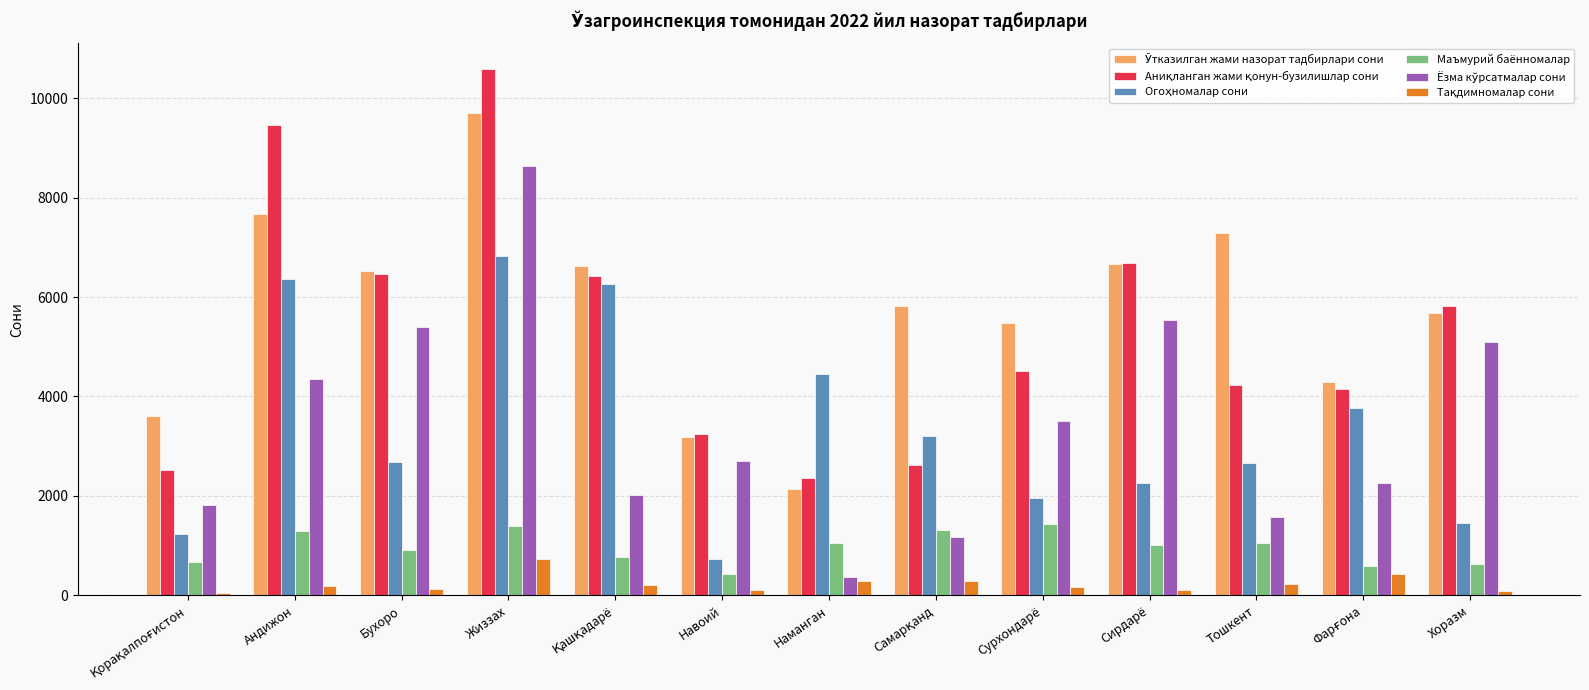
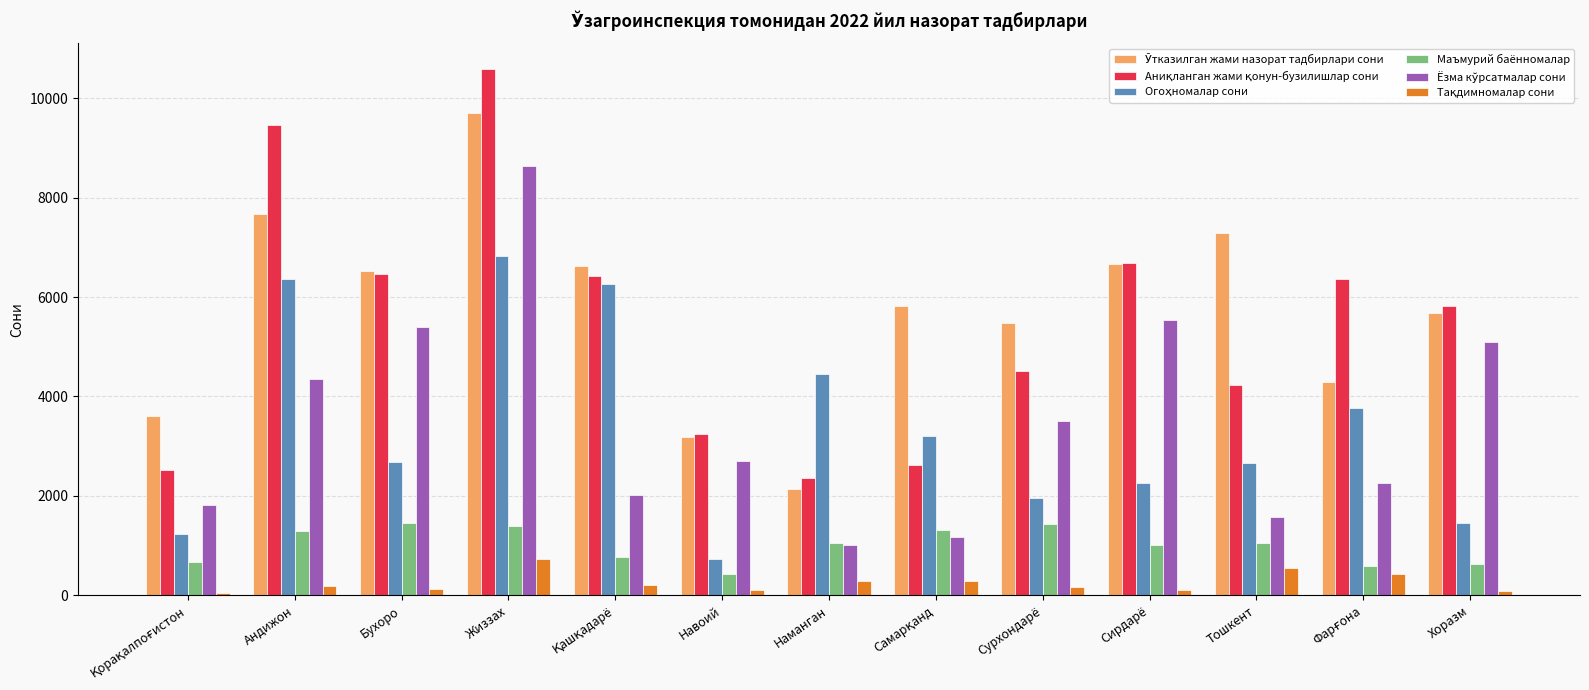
Маъмурий баённомалар, Бухоро: 900 -> 1500
Ёзма кўрсатмалар сони, Наманган: 400 -> 1000
Тақдимномалар сони, Тошкент: 200 -> 600
Аниқланган жами қонун-бузилишлар сони, Фарғона: 4200 -> 6400
